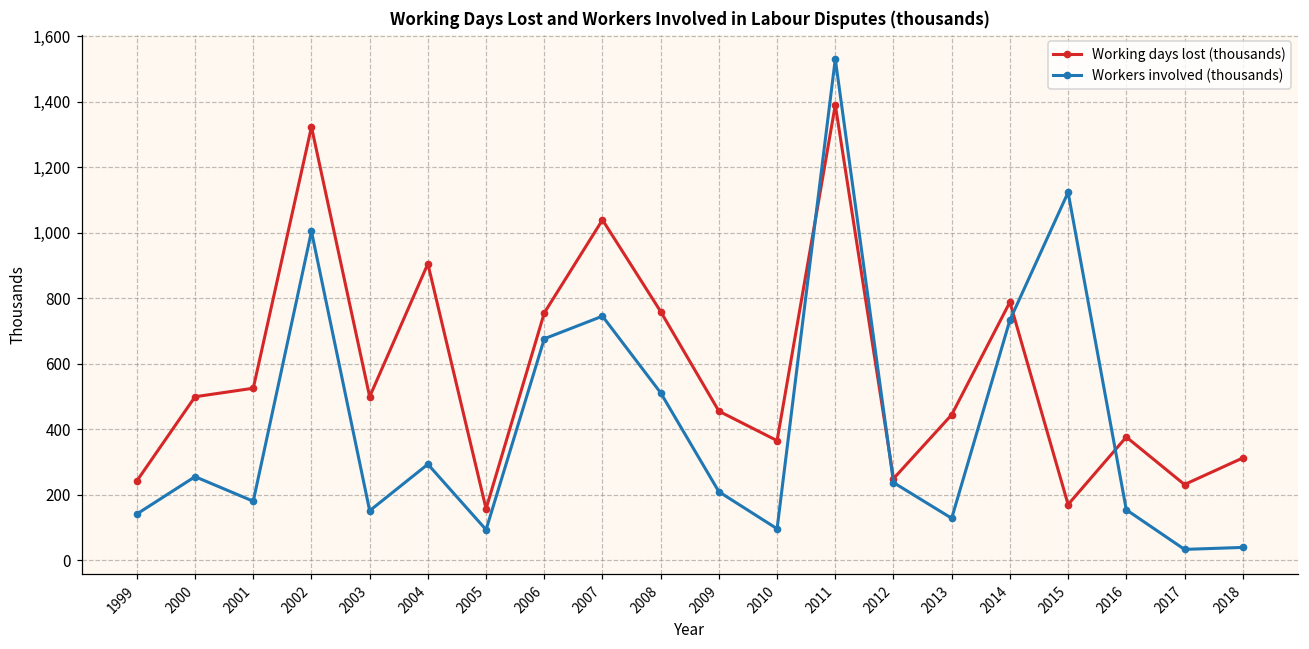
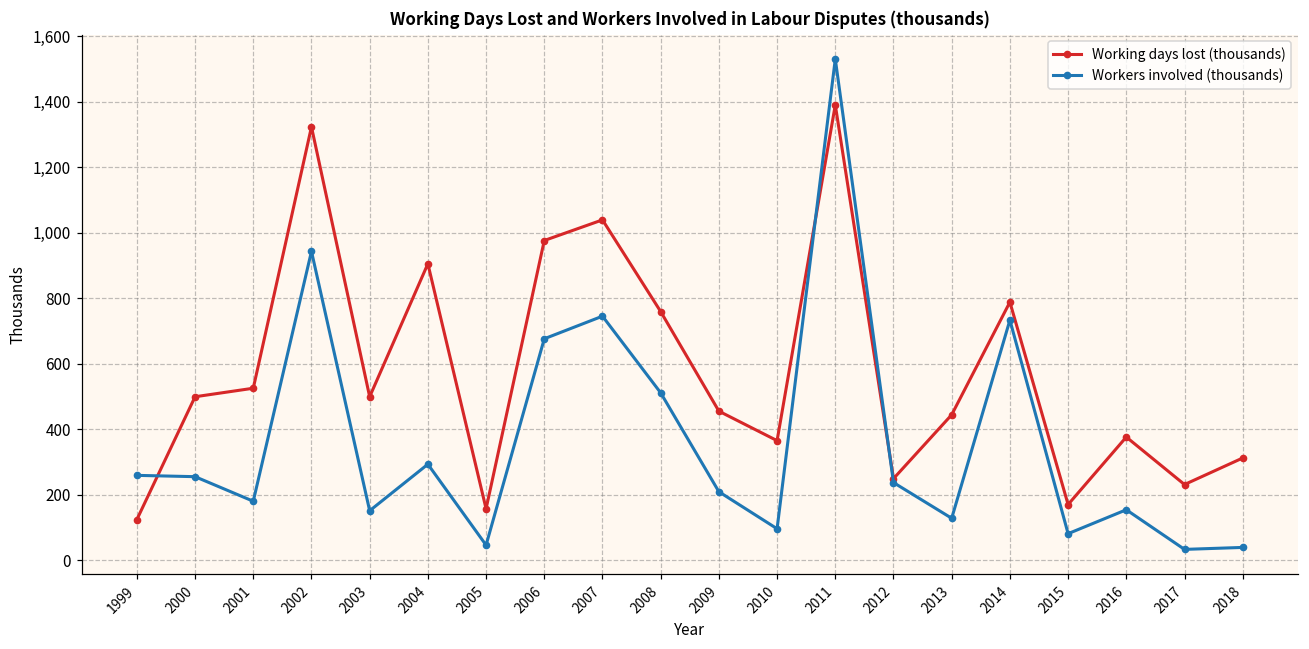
Working days lost (thousands), 1999: 240 -> 120
Workers involved (thousands), 1999: 140 -> 260
Workers involved (thousands), 2002: 1,000 -> 940
Workers involved (thousands), 2005: 90 -> 50
Working days lost (thousands), 2006: 760 -> 980
Workers involved (thousands), 2015: 1,120 -> 80
